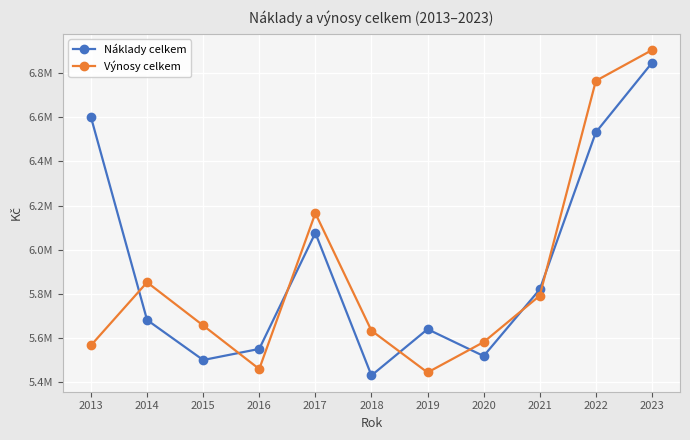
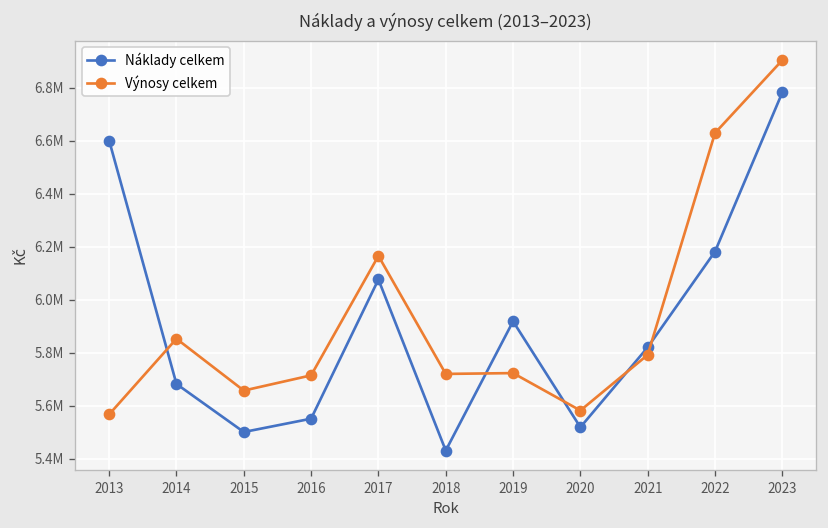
Výnosy celkem, 2016: 5460000 -> 5710000
Výnosy celkem, 2018: 5630000 -> 5720000
Náklady celkem, 2019: 5640000 -> 5920000
Výnosy celkem, 2019: 5440000 -> 5720000
Náklady celkem, 2022: 6530000 -> 6180000
Výnosy celkem, 2022: 6760000 -> 6630000
Náklady celkem, 2023: 6850000 -> 6780000
